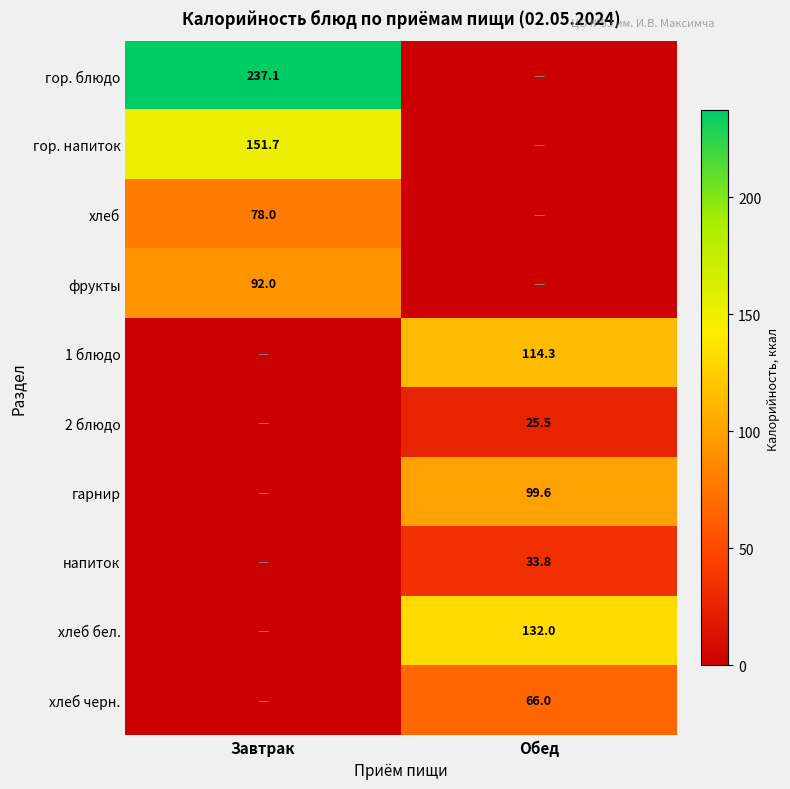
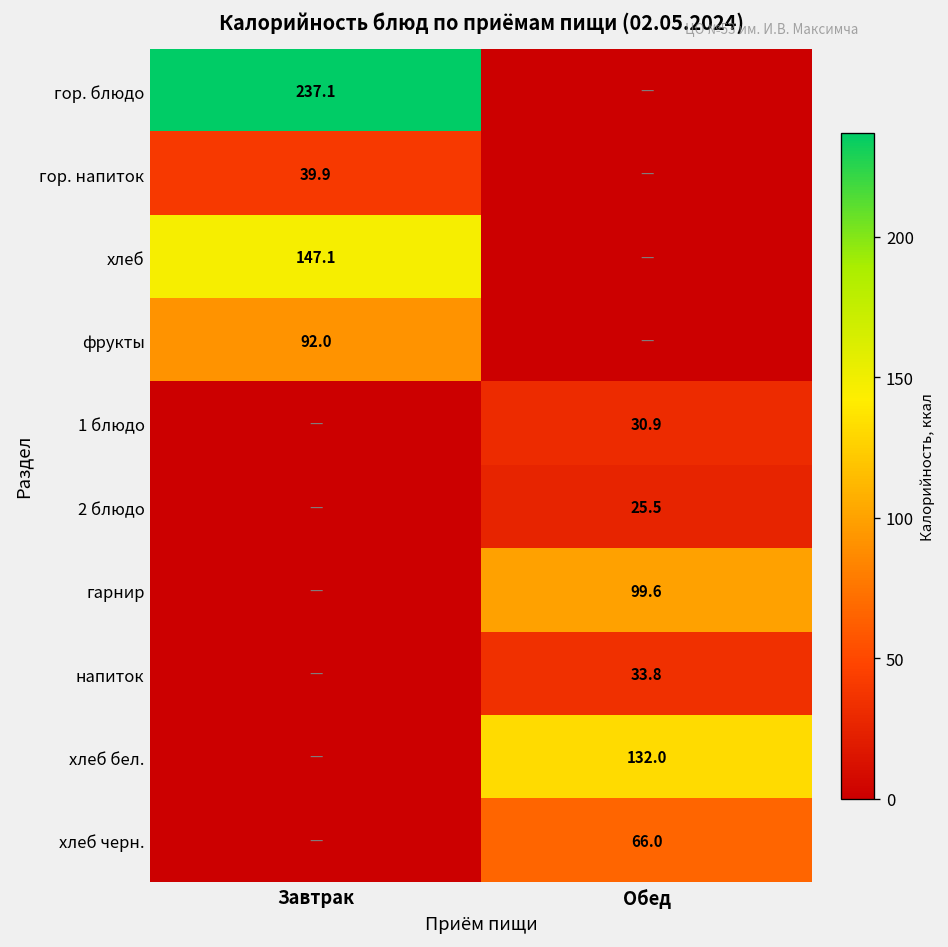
гор. напиток, Завтрак: 151.7 -> 39.9
хлеб, Завтрак: 78.0 -> 147.1
1 блюдо, Обед: 114.3 -> 30.9
